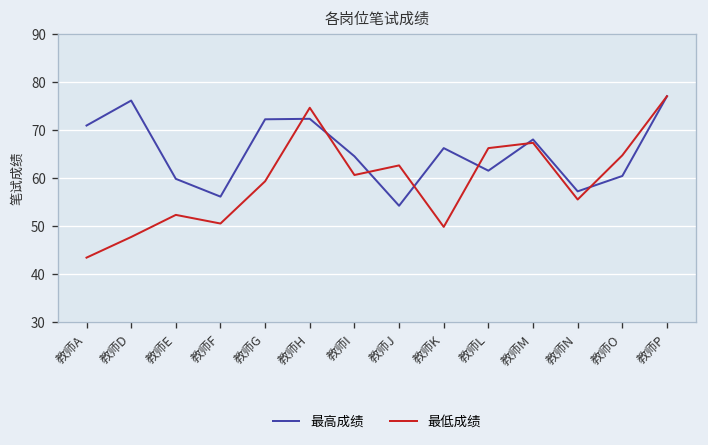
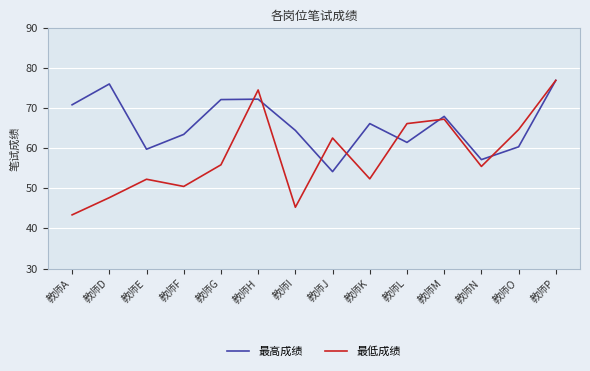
最高成绩, 教师F: 56 -> 64
最低成绩, 教师G: 59 -> 56
最低成绩, 教师I: 61 -> 45
最低成绩, 教师K: 50 -> 52
